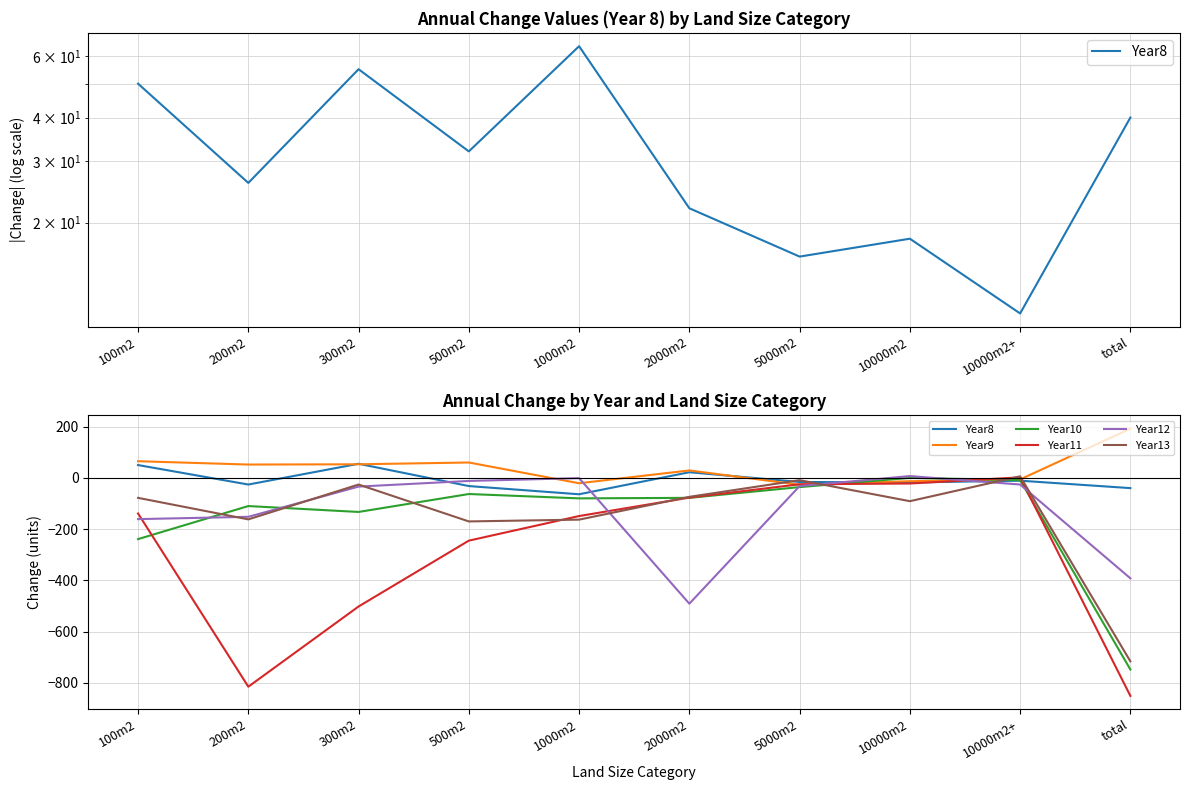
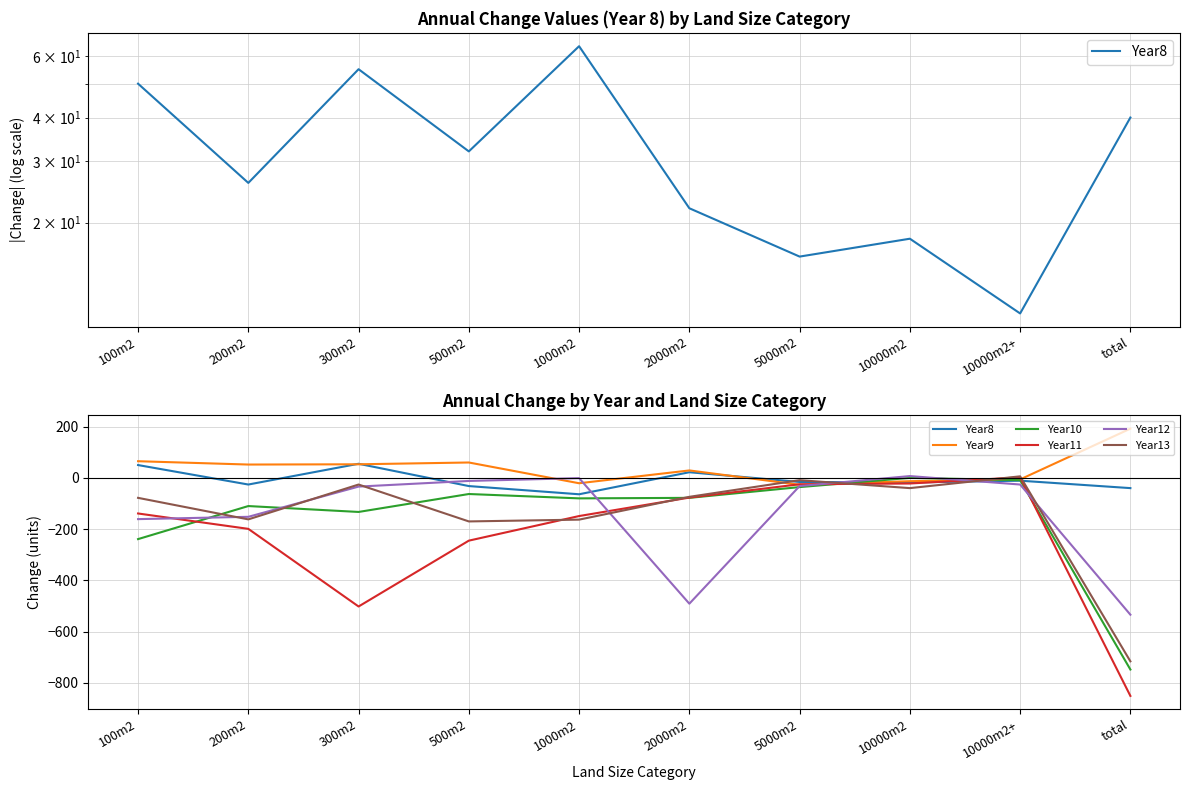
Annual Change by Year and Land Size Category, Year11, 200m2: -820 -> -200
Annual Change by Year and Land Size Category, Year13, 10000m2: -90 -> -40
Annual Change by Year and Land Size Category, Year12, total: -390 -> -530
